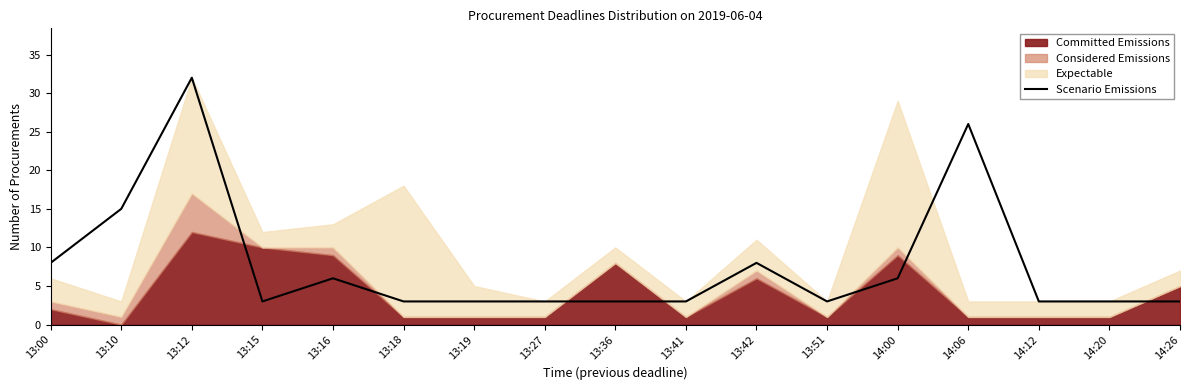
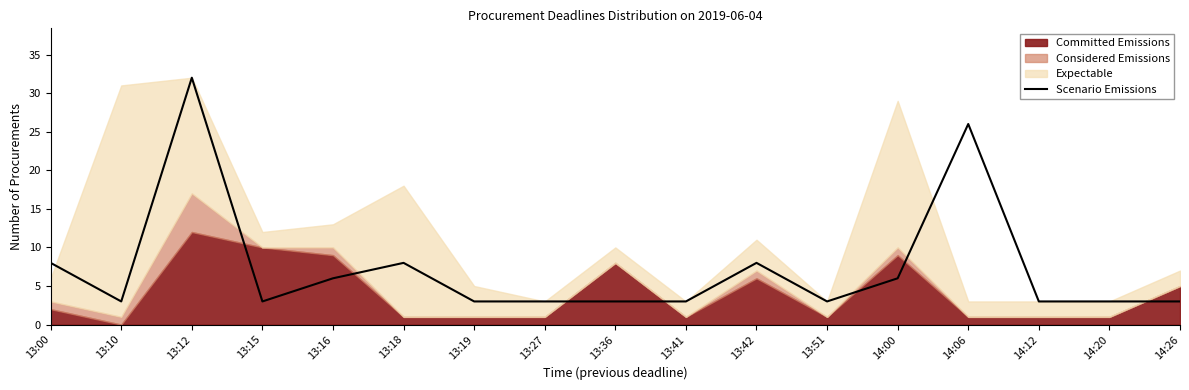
Scenario Emissions, 13:10: 15 -> 3
Expectable, 13:10: 2 -> 30
Scenario Emissions, 13:18: 3 -> 8
